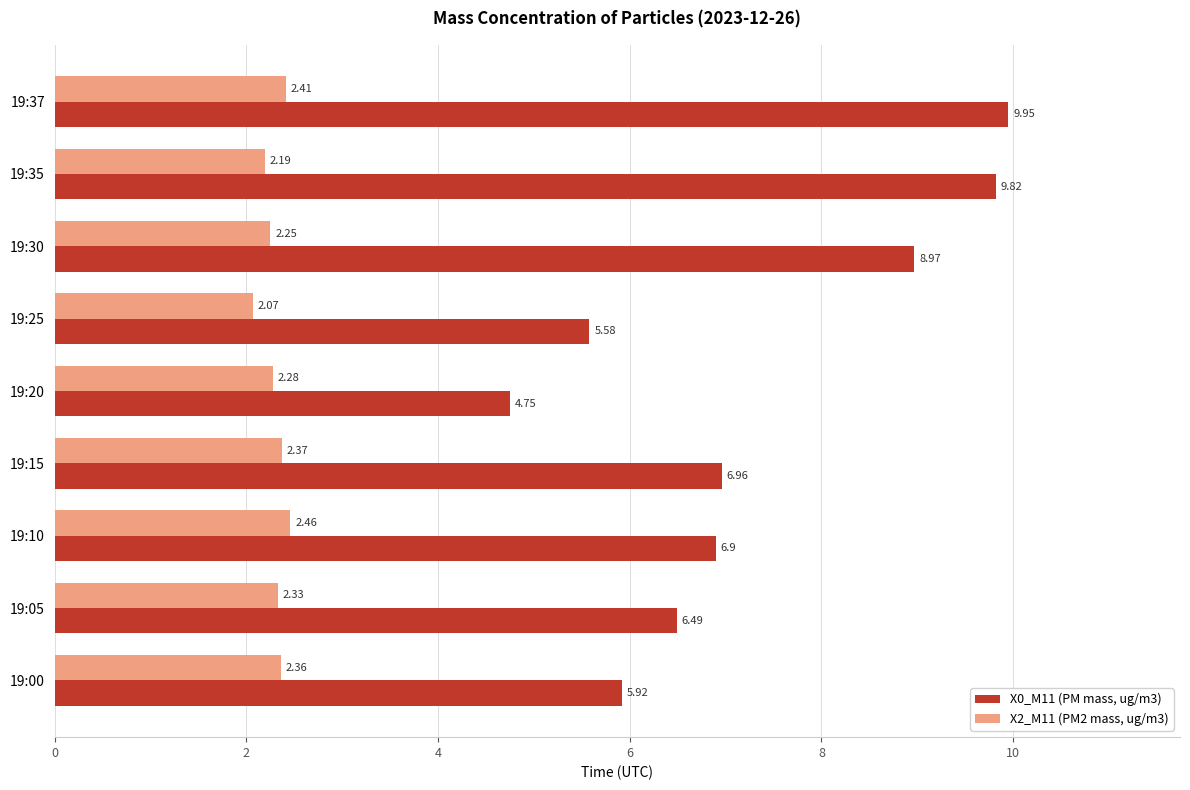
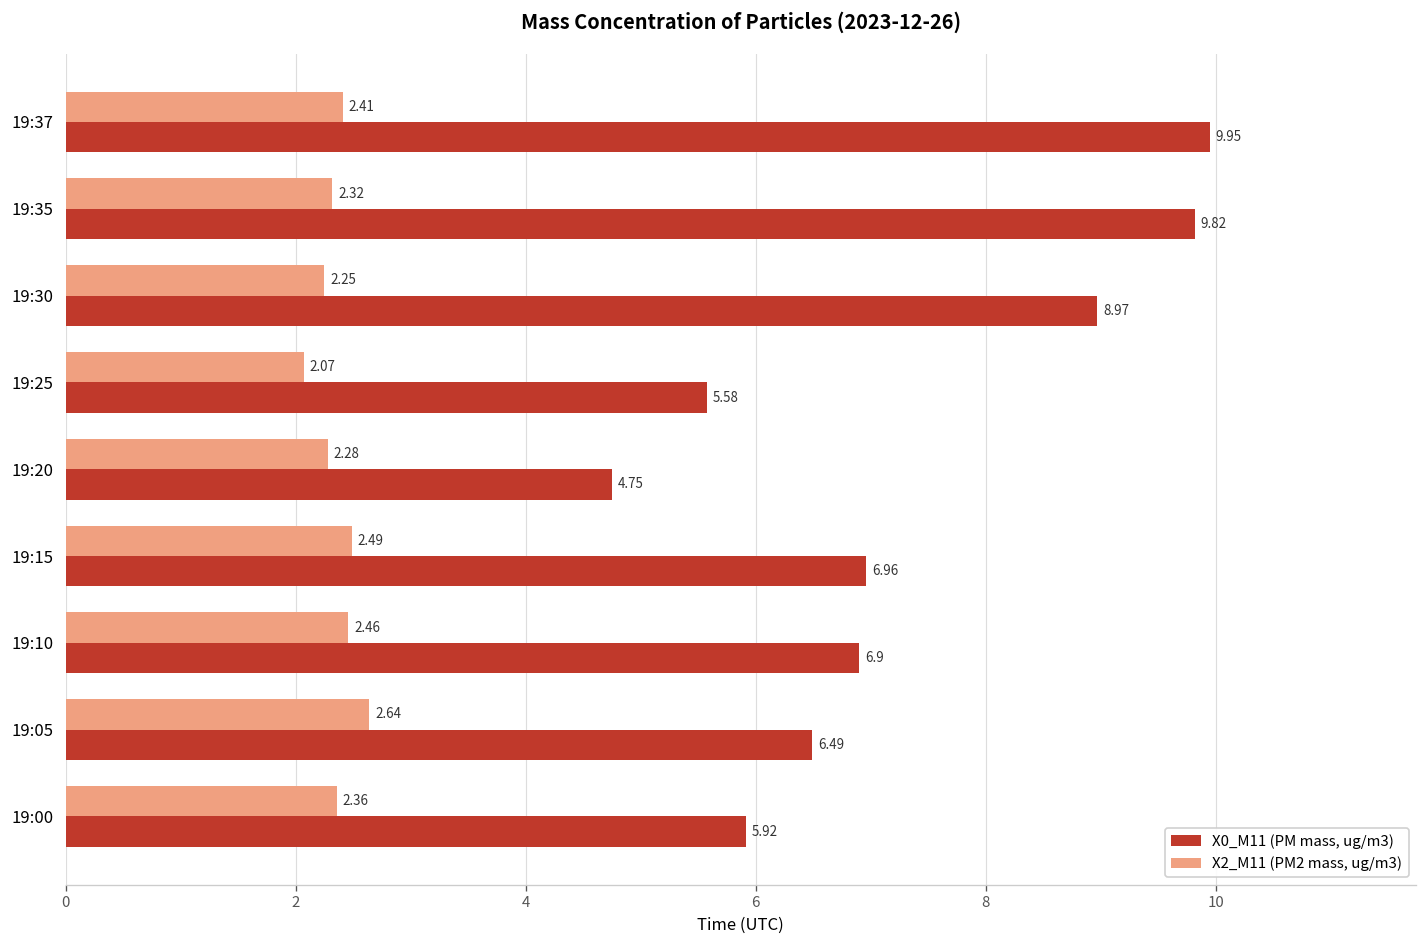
X2_M11 (PM2 mass, ug/m3), 19:35: 2.19 -> 2.32
X2_M11 (PM2 mass, ug/m3), 19:15: 2.37 -> 2.49
X2_M11 (PM2 mass, ug/m3), 19:05: 2.33 -> 2.64
